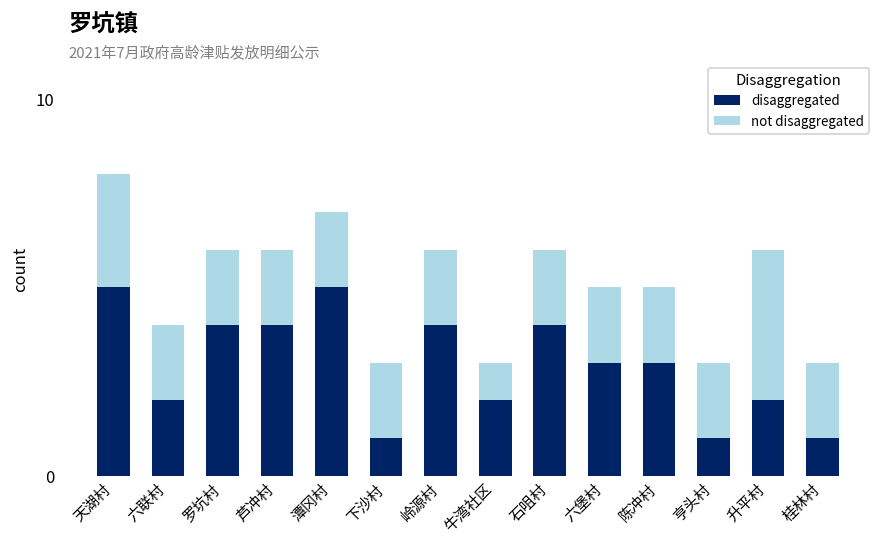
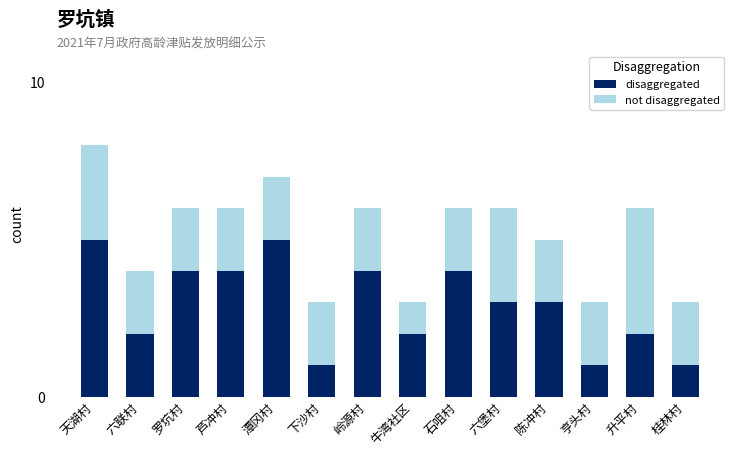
not disaggregated, 六堡村: 2 -> 3
